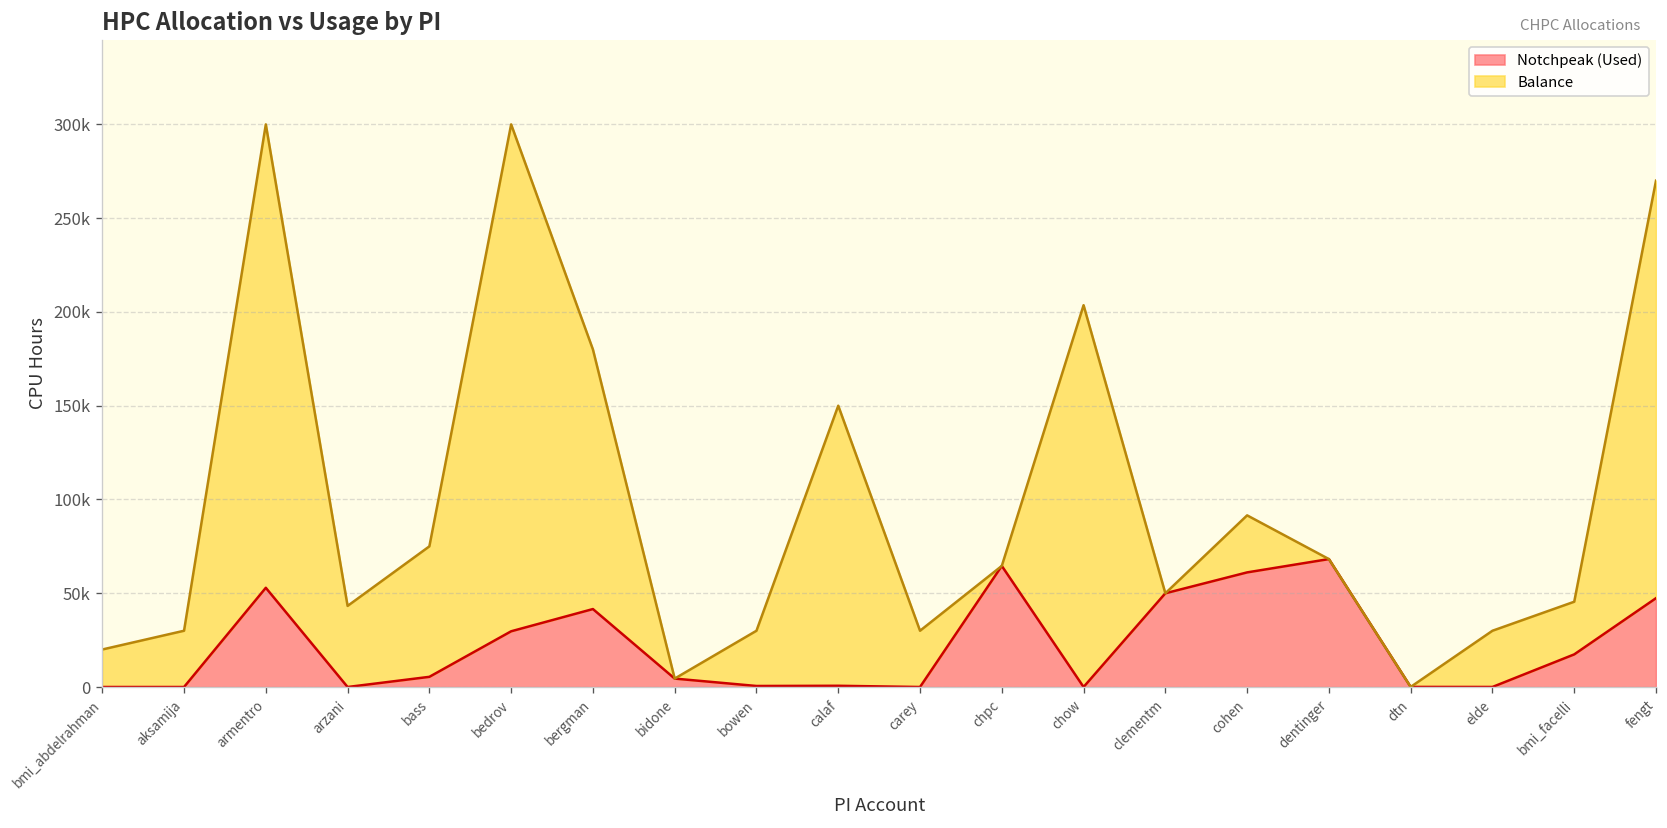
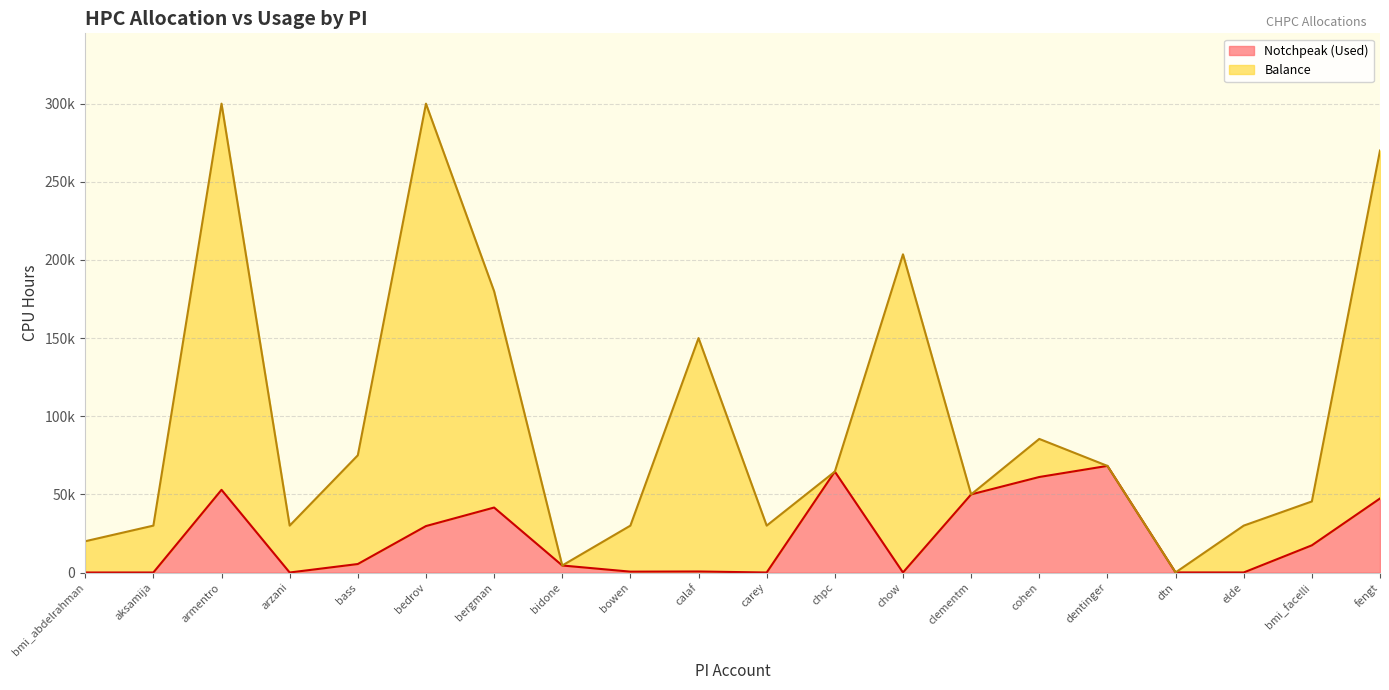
Balance, arzani: 43000 -> 30000
Balance, cohen: 30000 -> 24000
